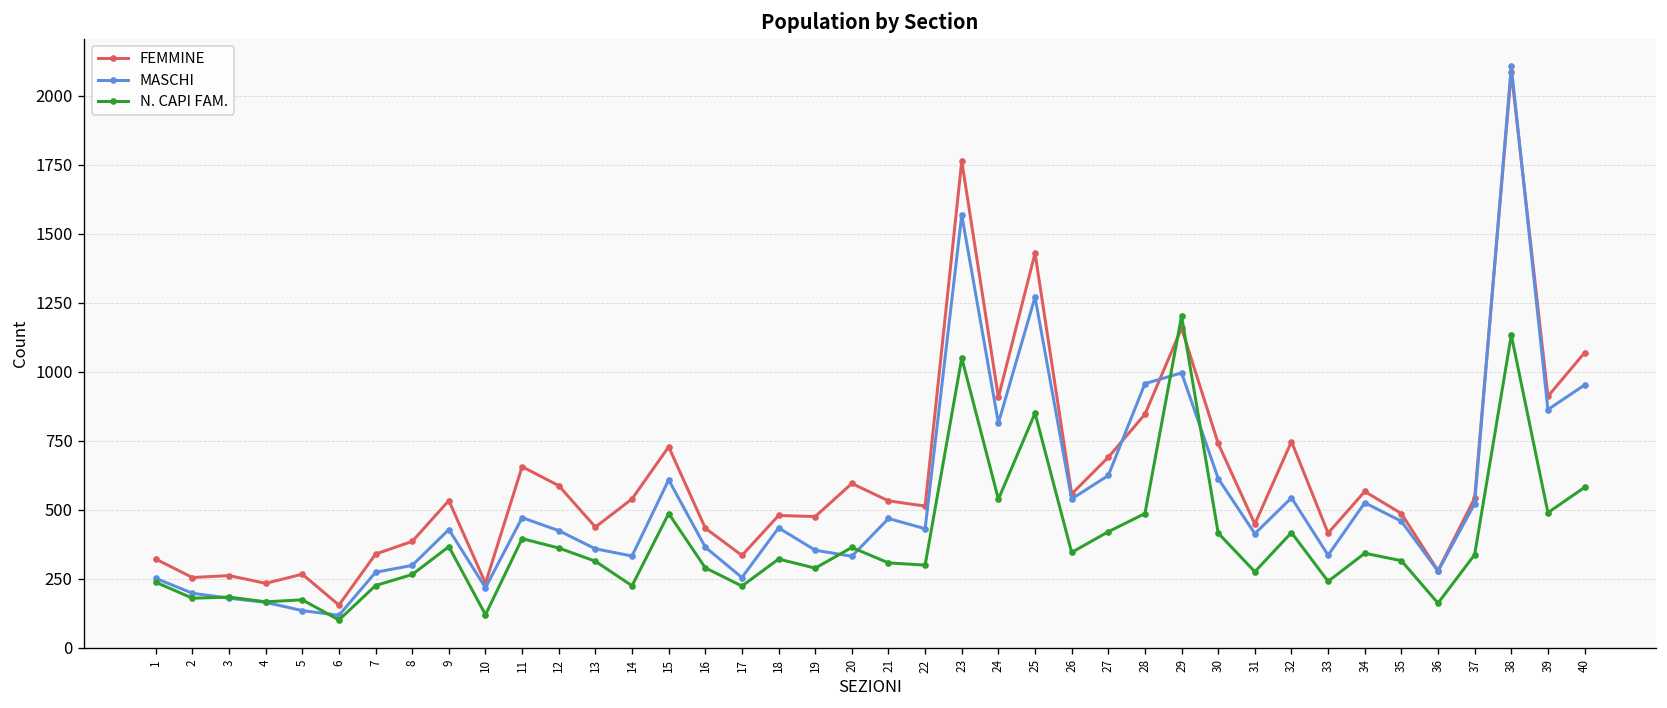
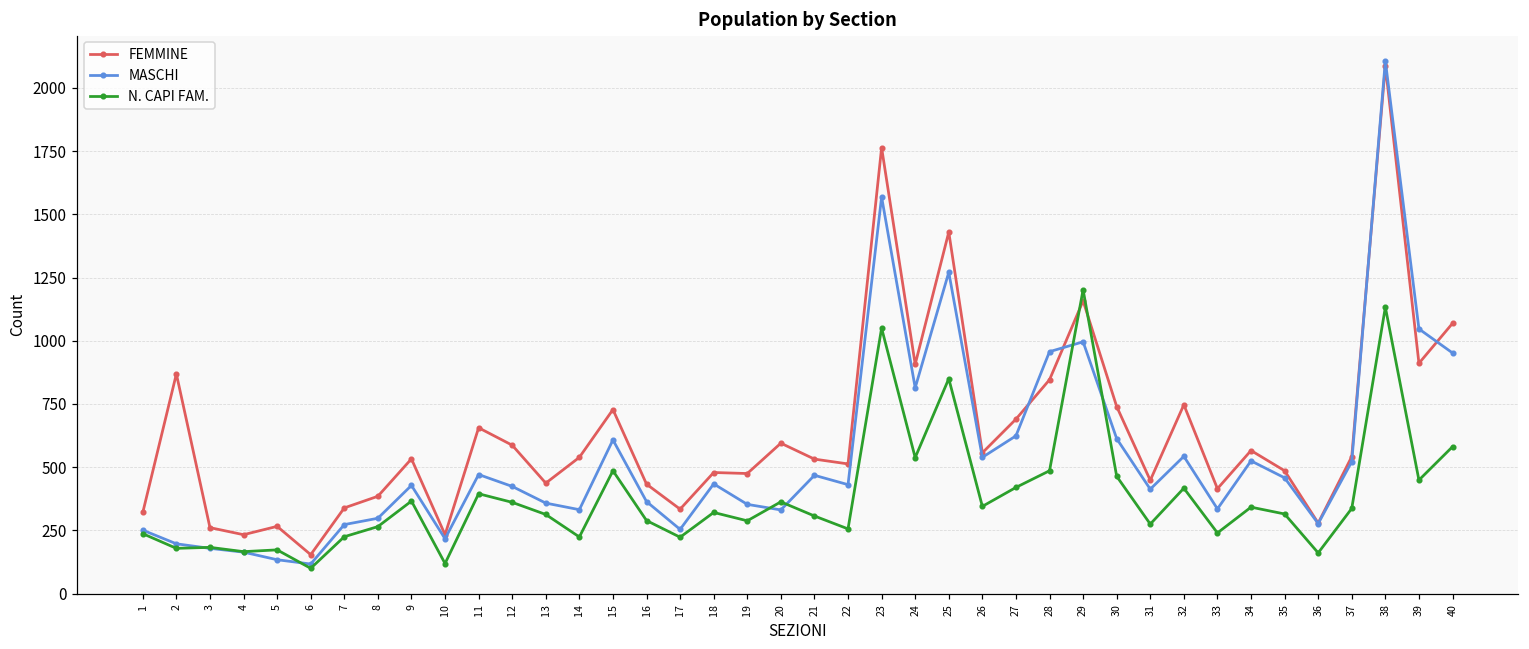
FEMMINE, 2: 250 -> 870
N. CAPI FAM., 22: 300 -> 260
N. CAPI FAM., 30: 420 -> 460
MASCHI, 39: 860 -> 1050
N. CAPI FAM., 39: 490 -> 450
